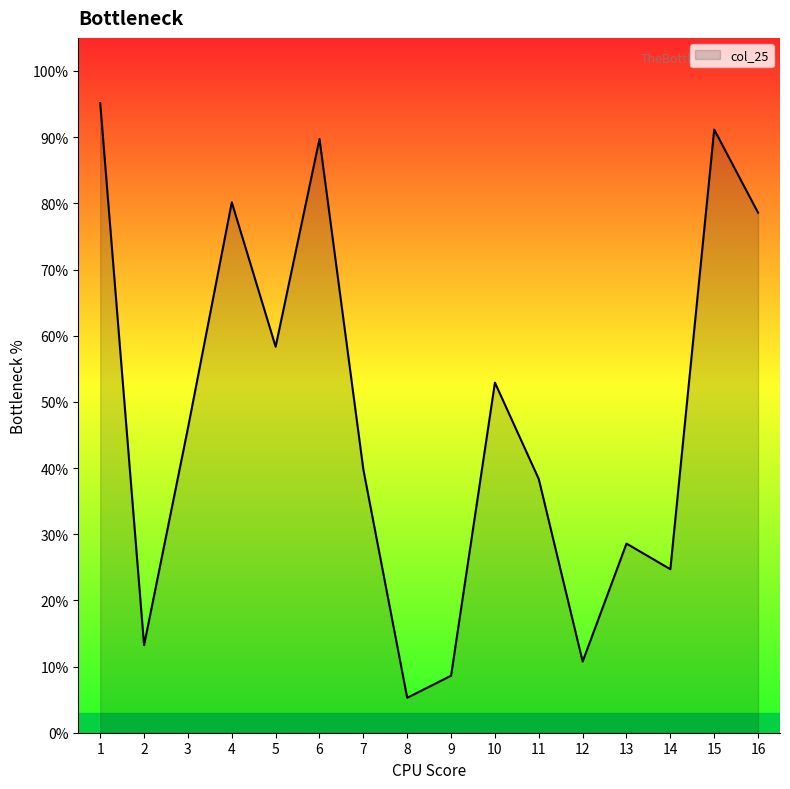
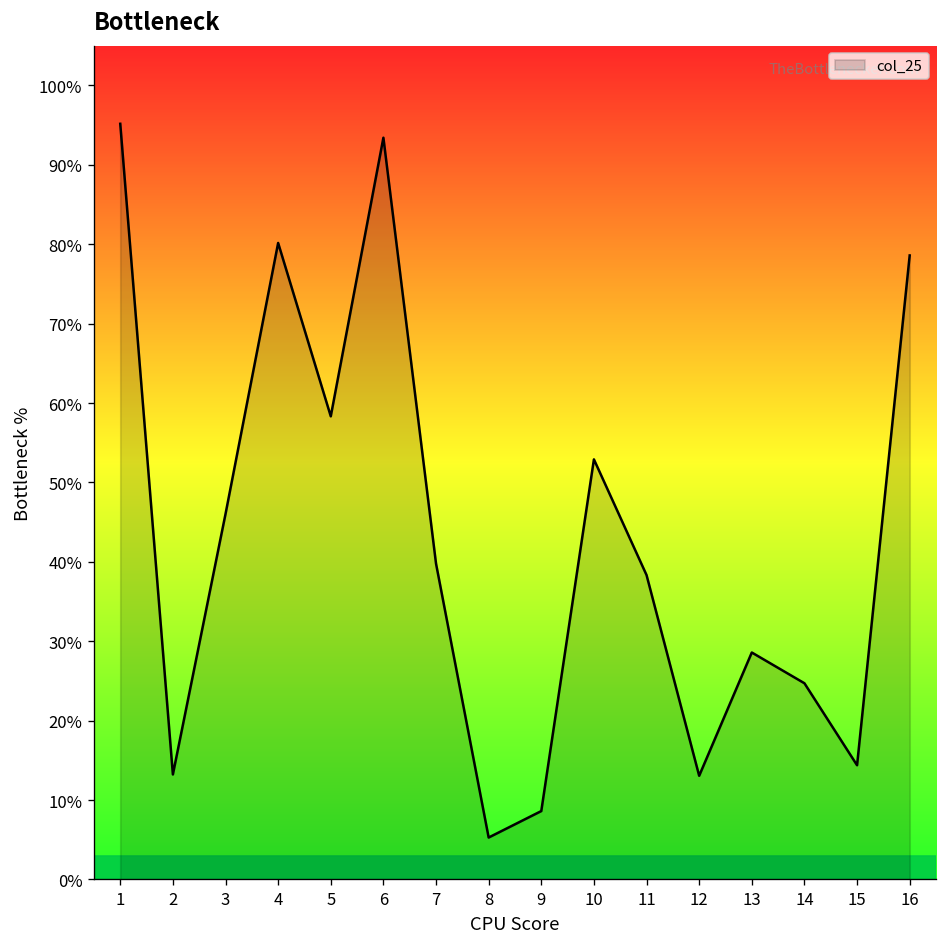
6: 90% -> 93%
12: 11% -> 13%
15: 91% -> 14%
